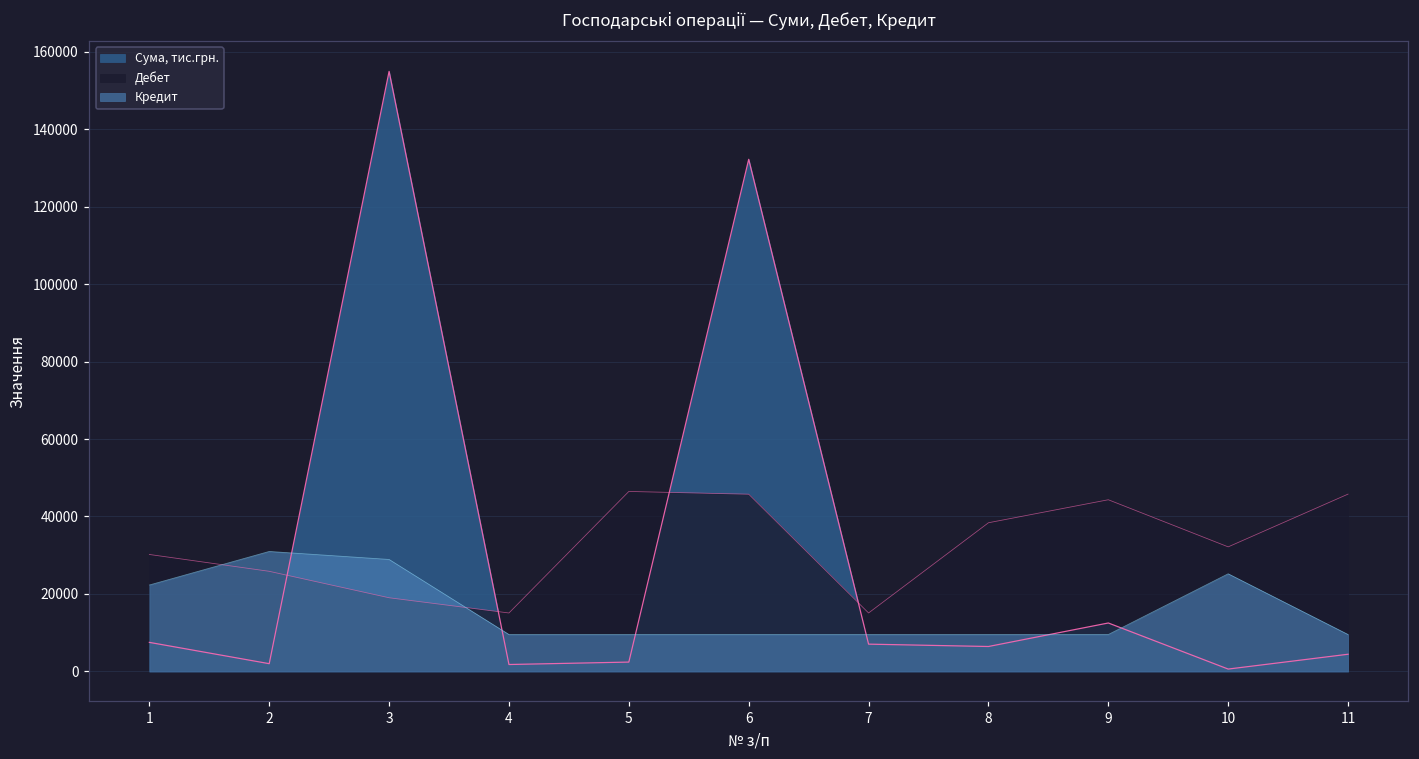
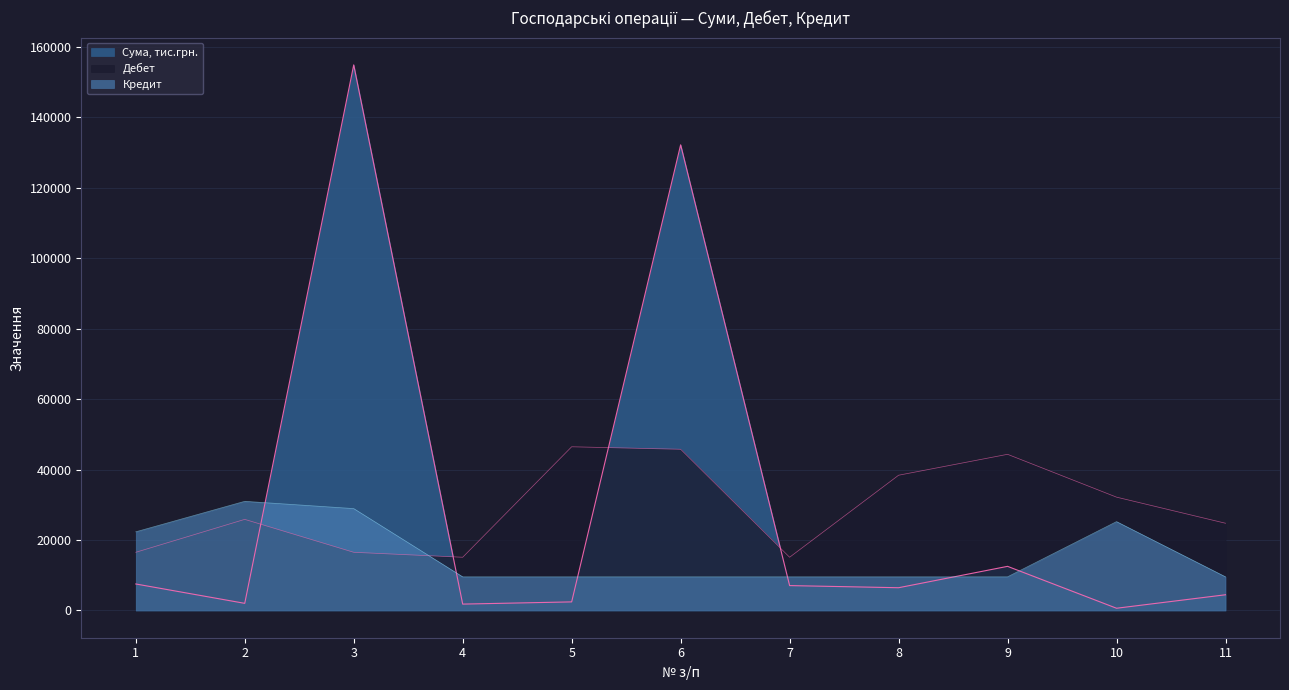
Дебет, 1: 30000 -> 17000
Дебет, 3: 19000 -> 17000
Дебет, 11: 46000 -> 25000
